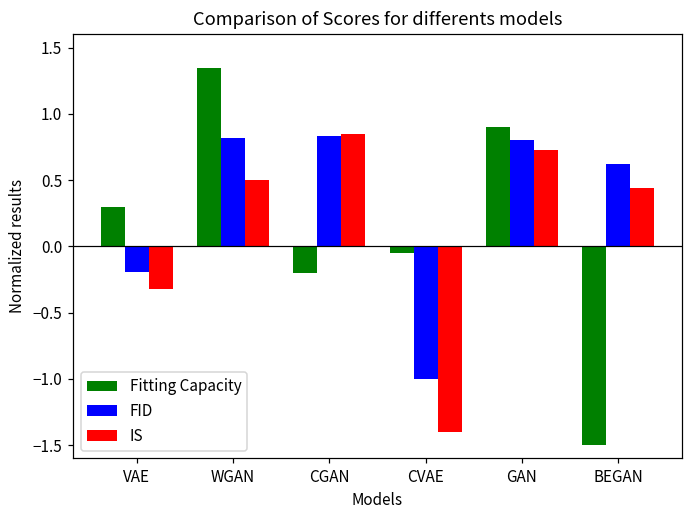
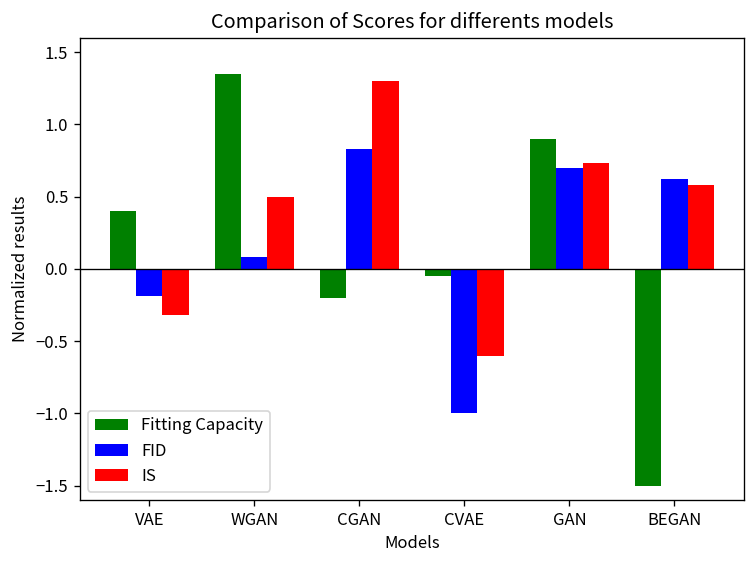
Fitting Capacity, VAE: 0.3 -> 0.4
FID, WGAN: 0.82 -> 0.08
IS, CGAN: 0.85 -> 1.30
IS, CVAE: -1.4 -> -0.6
FID, GAN: 0.8 -> 0.7
IS, BEGAN: 0.44 -> 0.58
